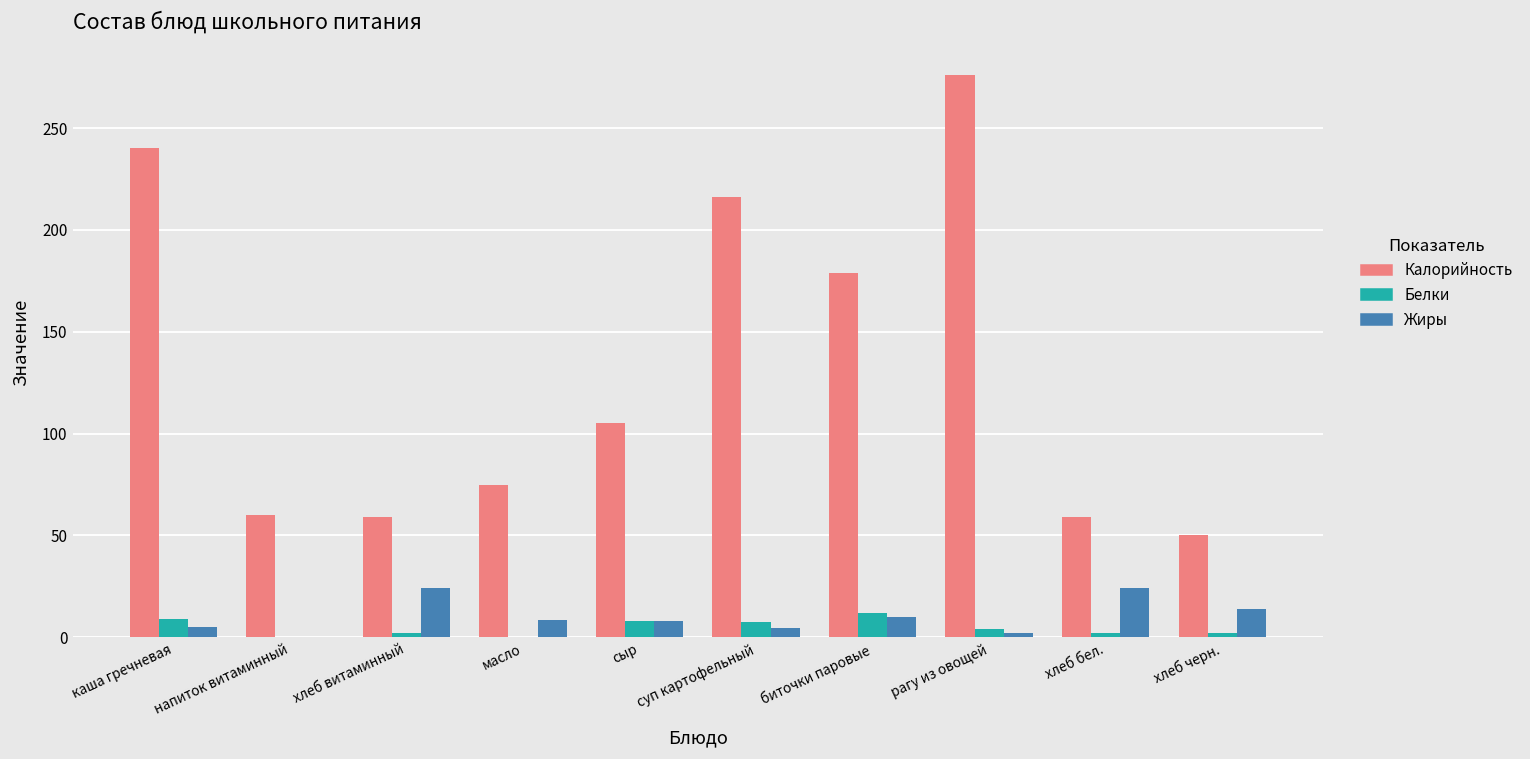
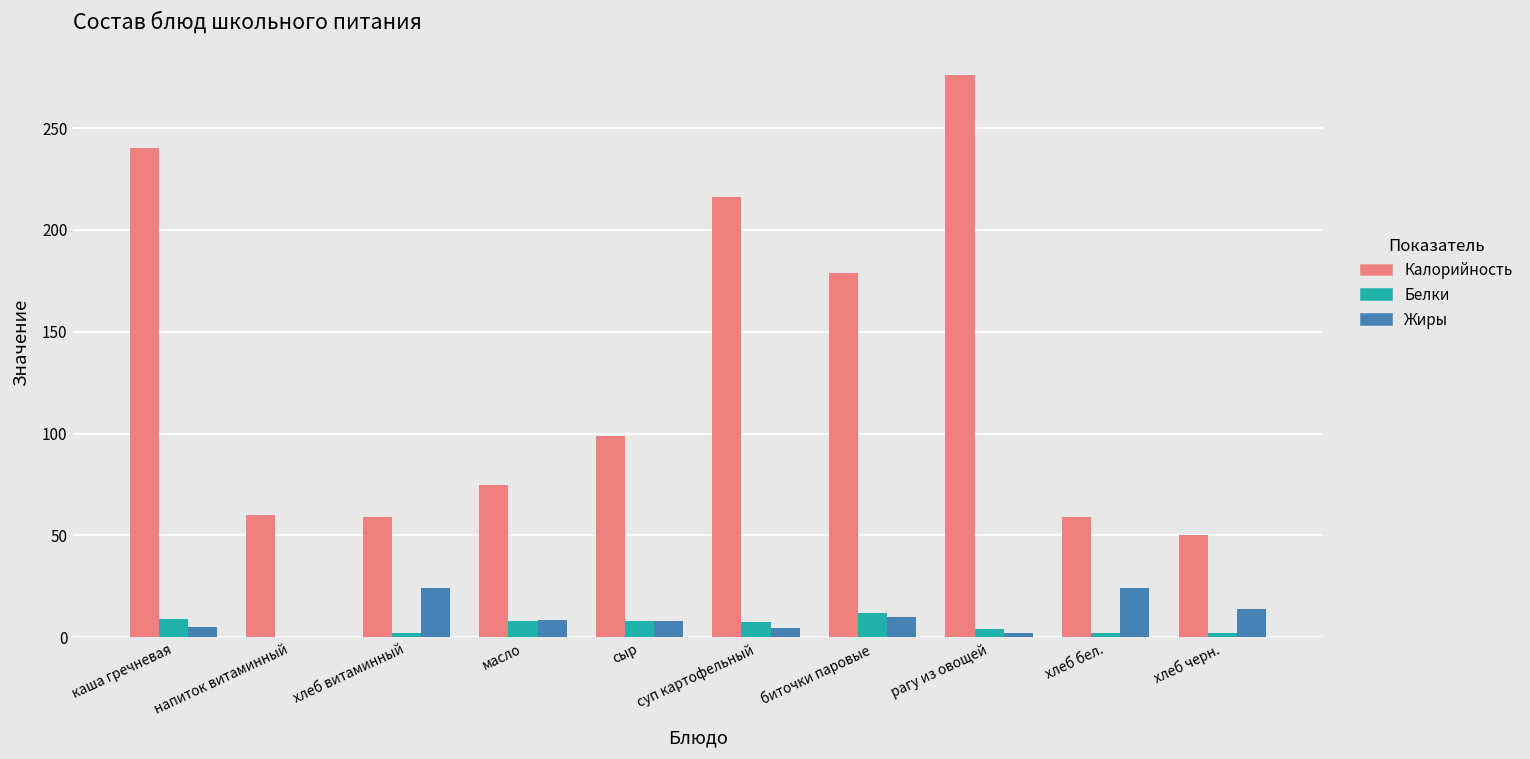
Белки, масло: 0 -> 8
Калорийность, сыр: 105 -> 99
